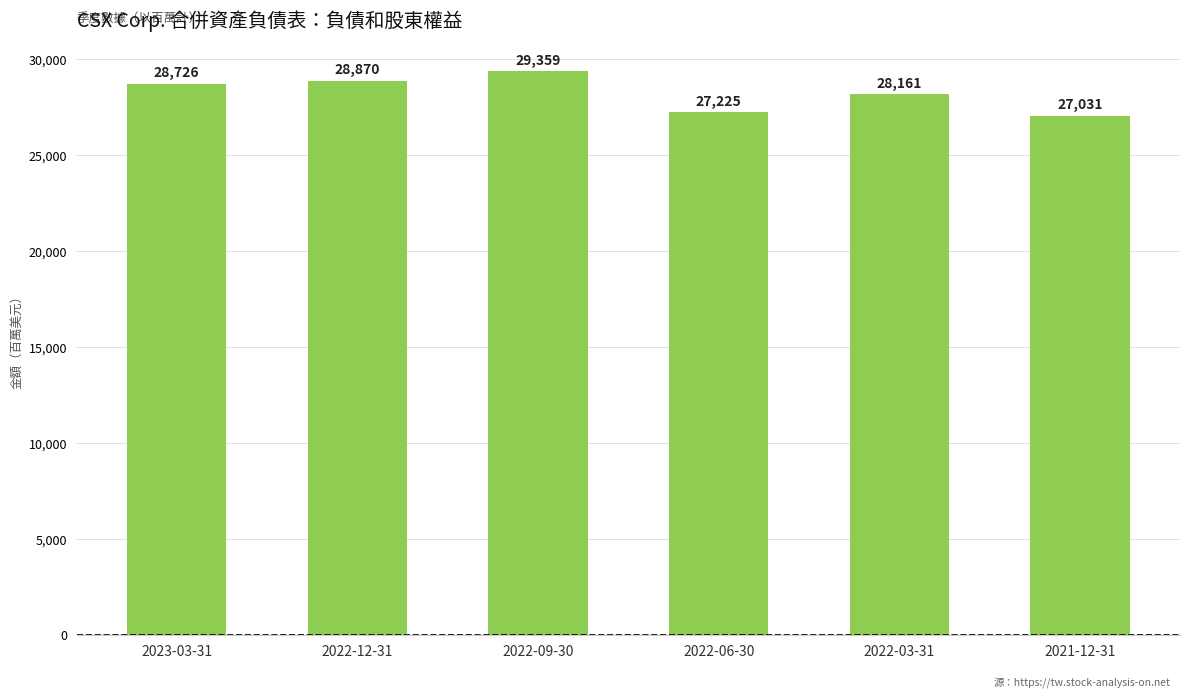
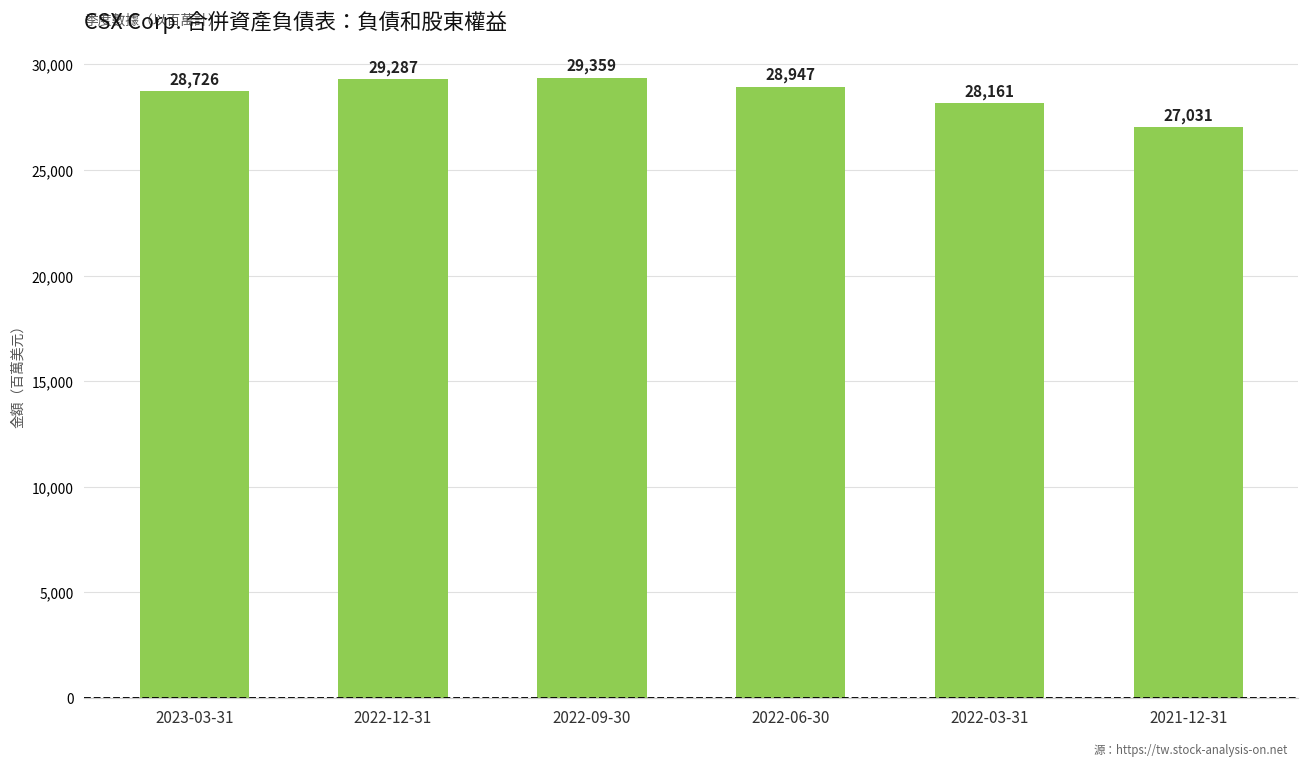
2022-12-31: 28,870 -> 29,287
2022-06-30: 27,225 -> 28,947
